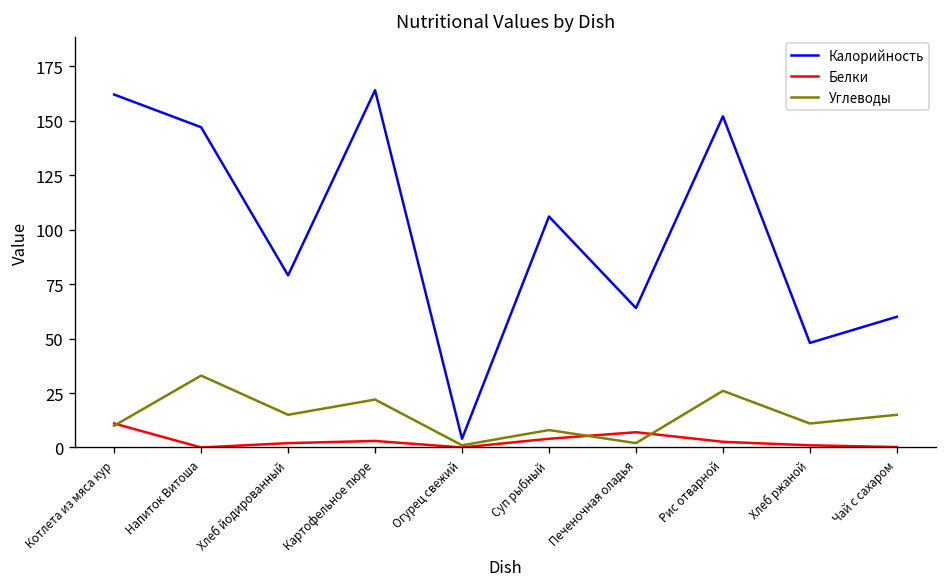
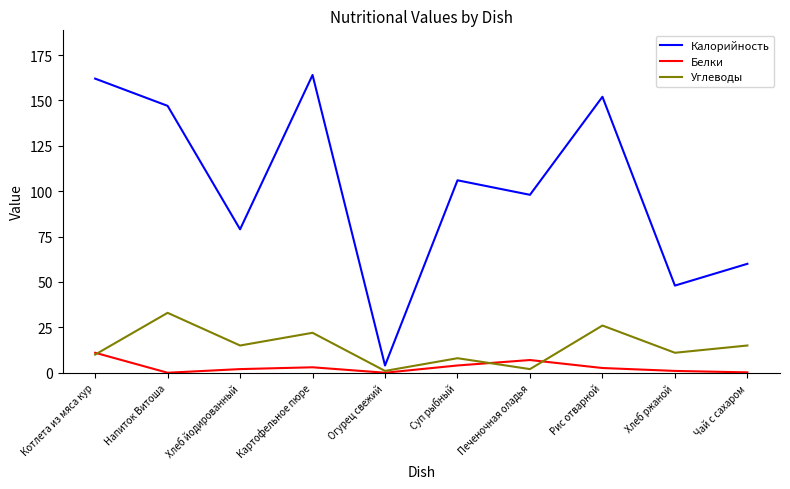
Калорийность, Печеночная оладья: 64 -> 98
